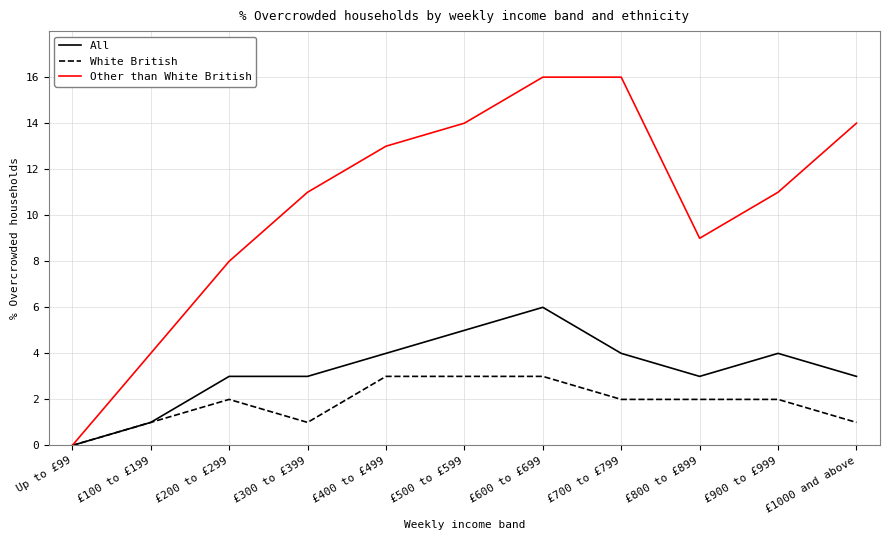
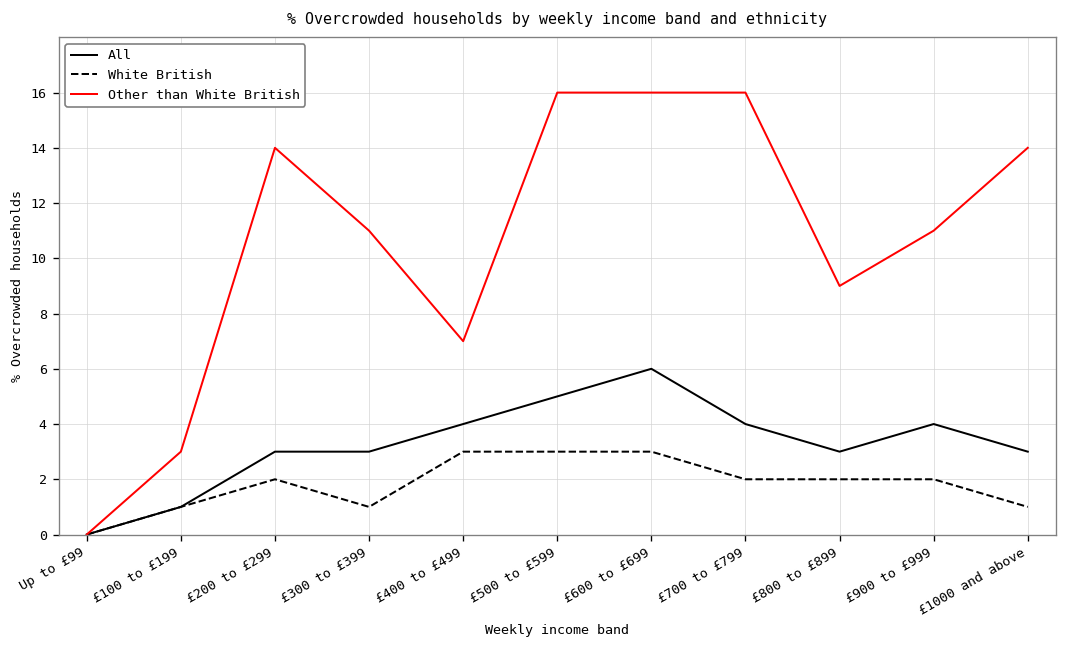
Other than White British, £100 to £199: 4 -> 3
Other than White British, £200 to £299: 8 -> 14
Other than White British, £400 to £499: 13 -> 7
Other than White British, £500 to £599: 14 -> 16
